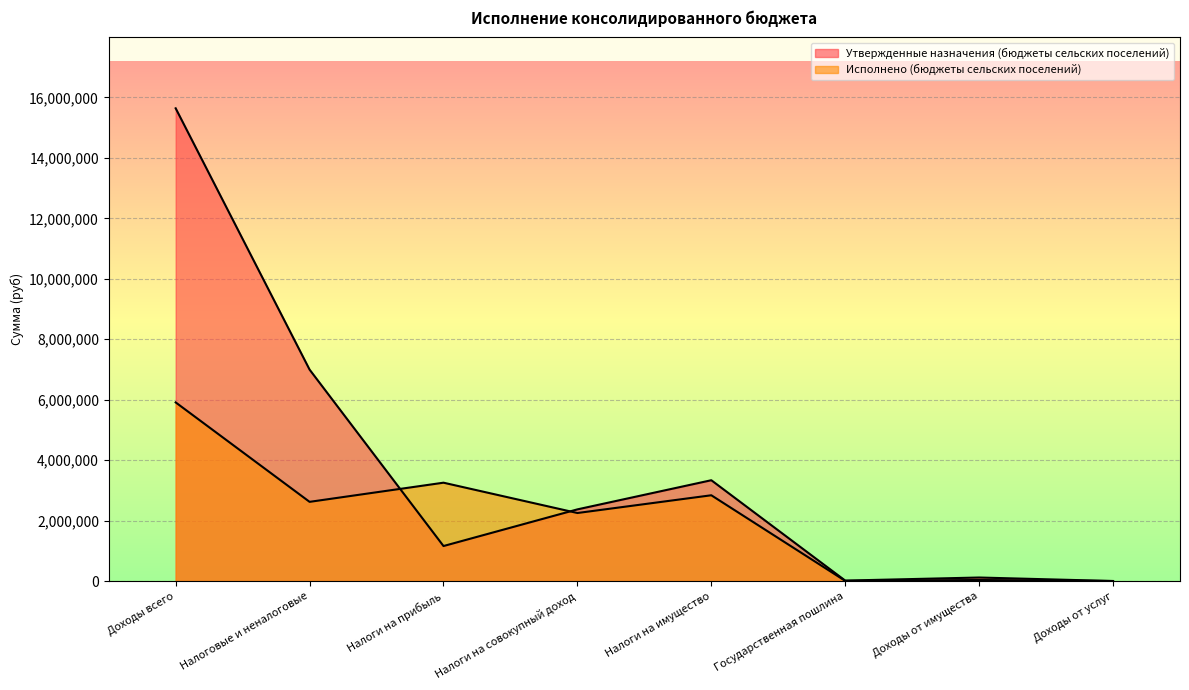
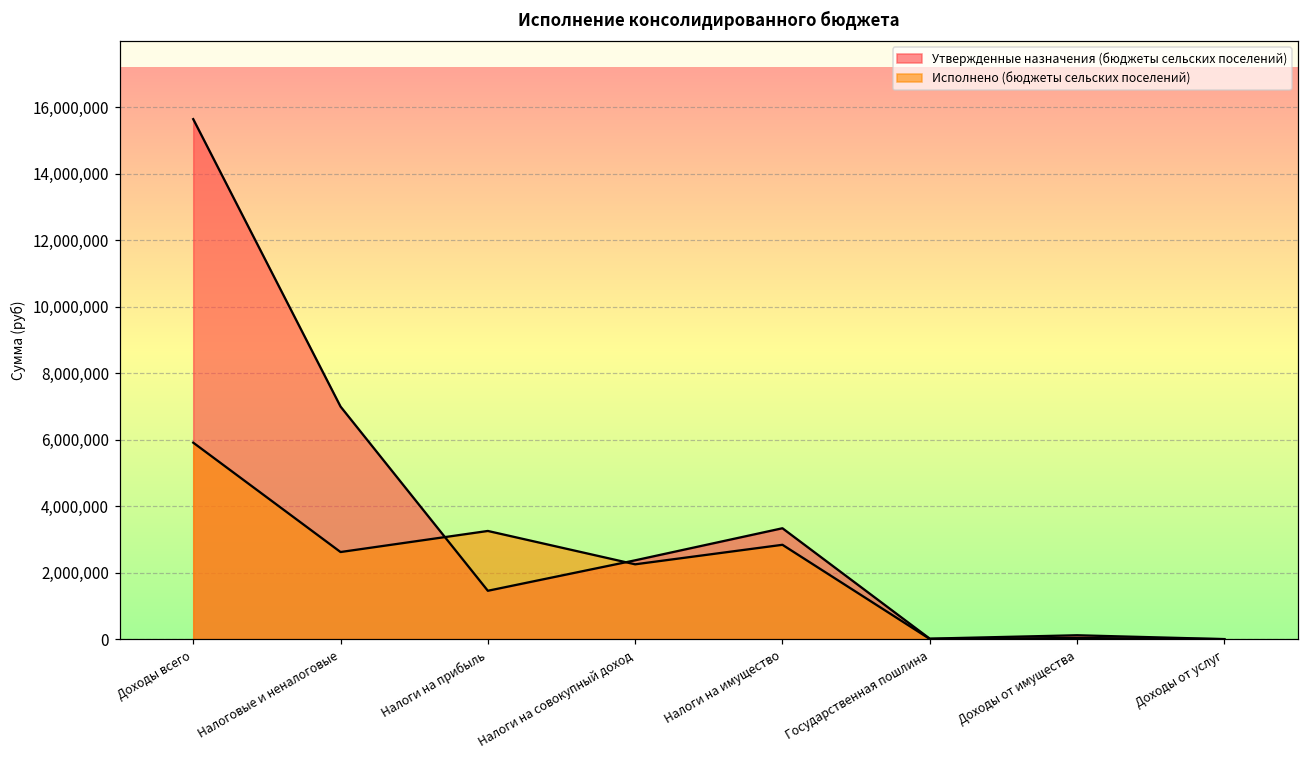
Утвержденные назначения (бюджеты сельских поселений), Налоги на прибыль: 1,200,000 -> 1,500,000
